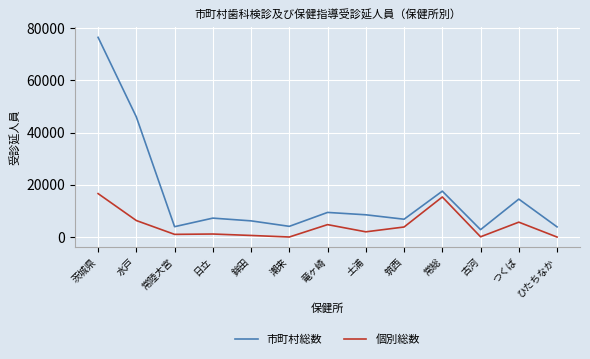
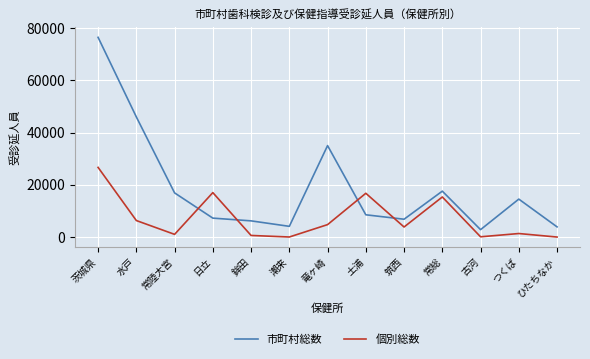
個別総数, 茨城県: 17000 -> 27000
市町村総数, 常陸大宮: 4000 -> 17000
個別総数, 日立: 1000 -> 17000
市町村総数, 竜ヶ崎: 9000 -> 35000
個別総数, 土浦: 2000 -> 17000
個別総数, つくば: 6000 -> 1000
